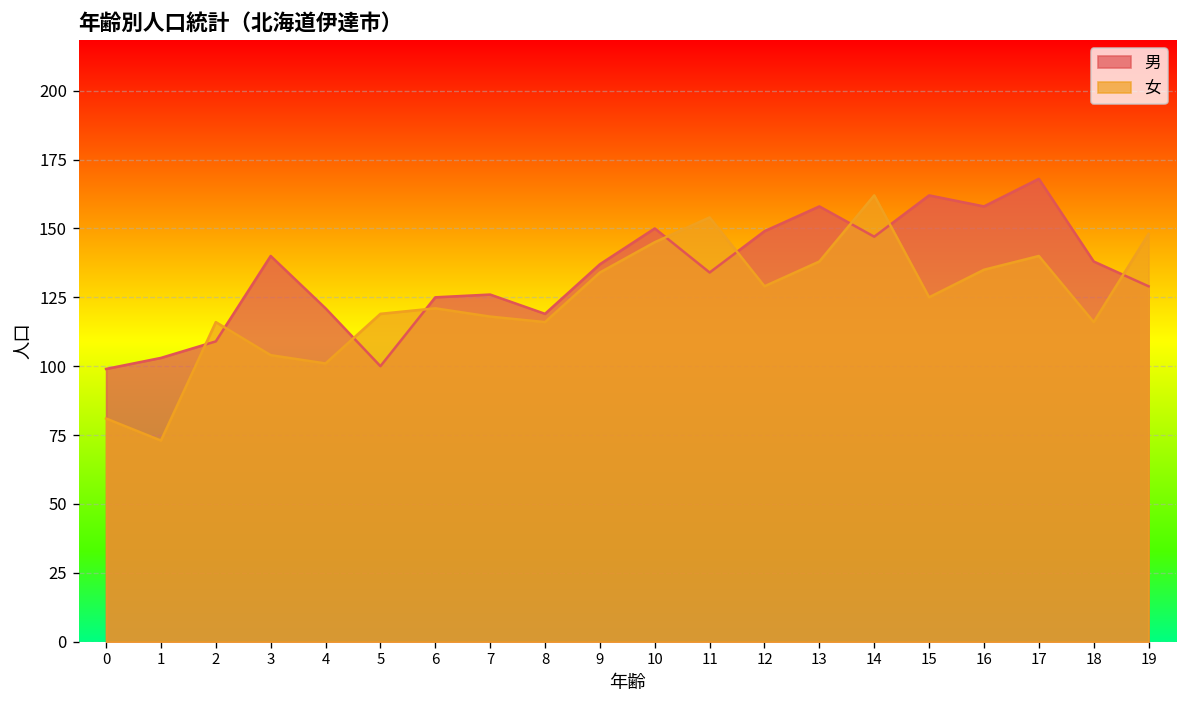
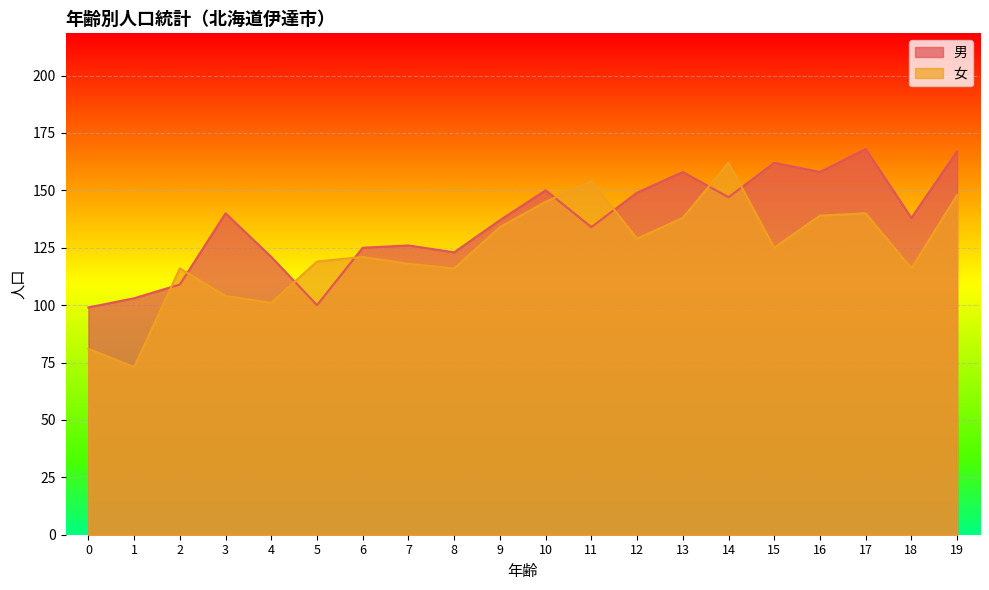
男, 8: 119 -> 123
女, 16: 135 -> 139
男, 19: 129 -> 167
